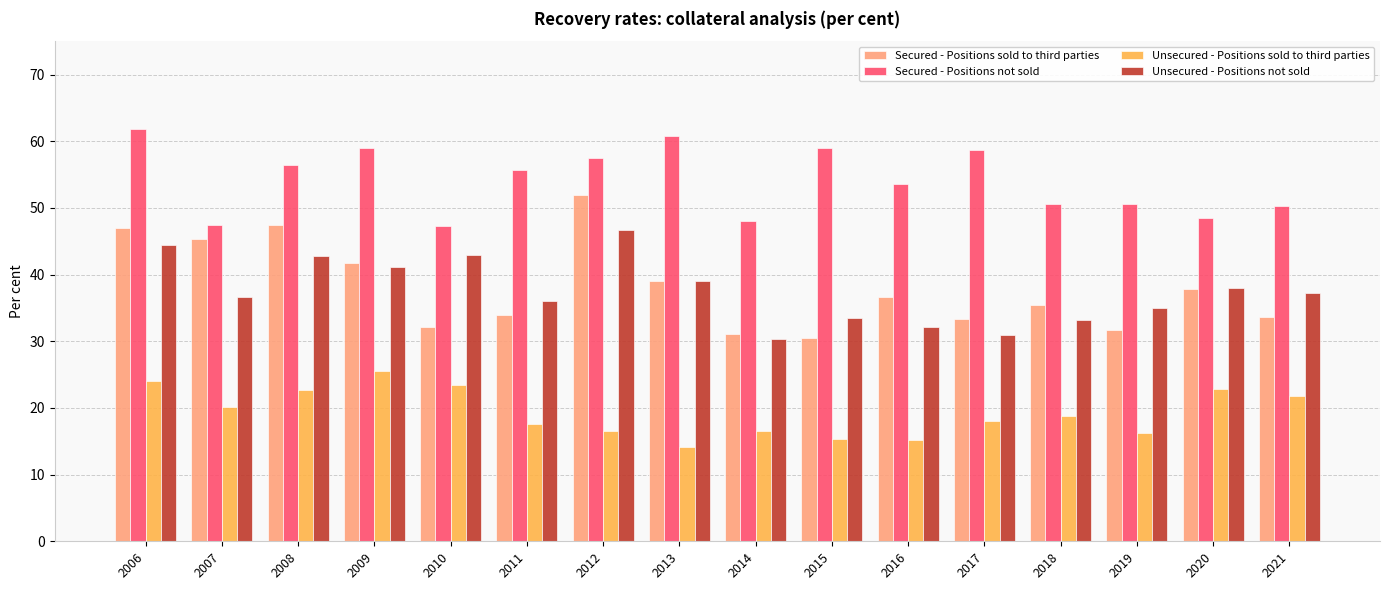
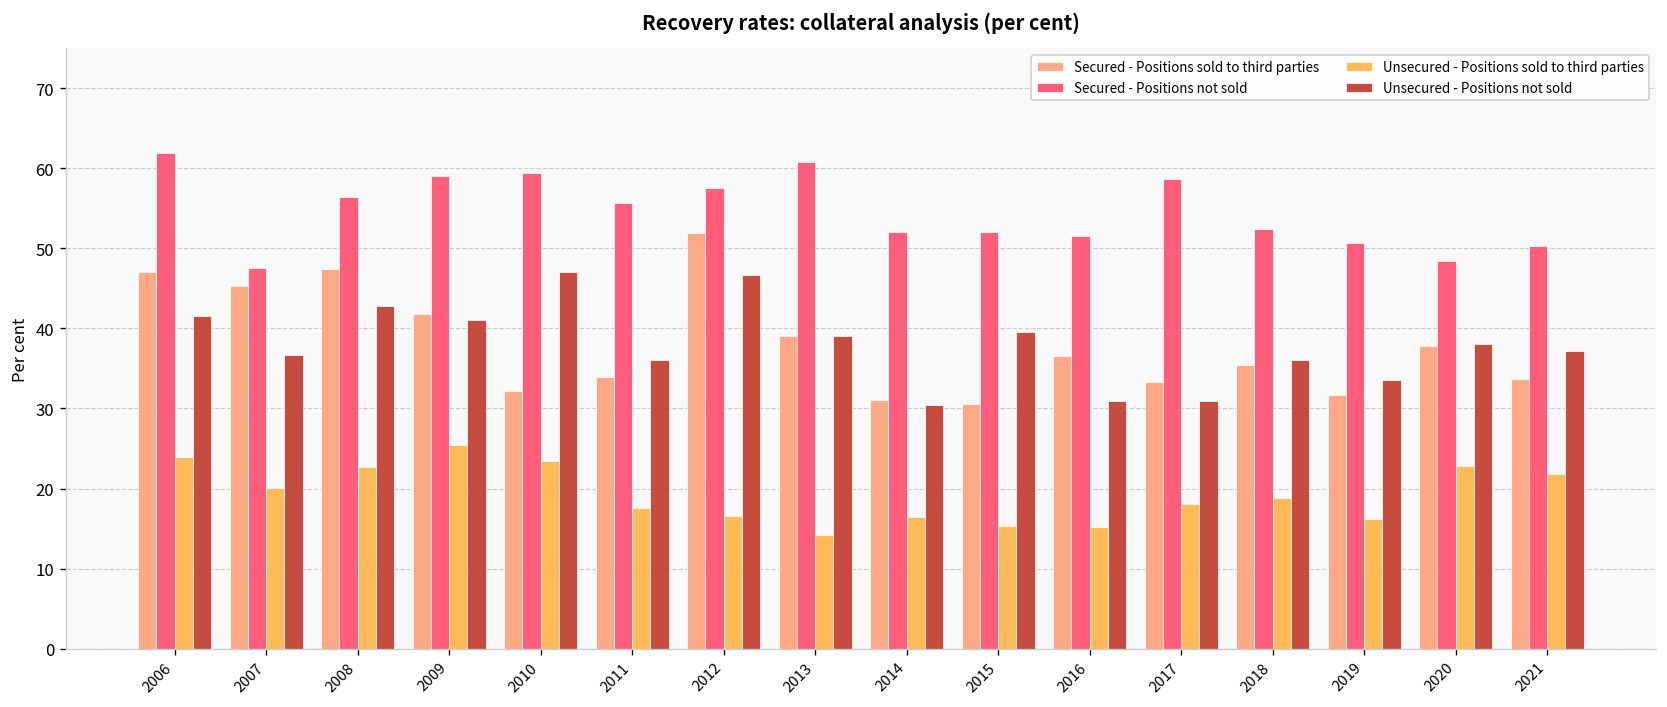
Unsecured - Positions not sold, 2006: 45 -> 42
Secured - Positions not sold, 2010: 47 -> 59
Unsecured - Positions not sold, 2010: 43 -> 47
Secured - Positions not sold, 2014: 48 -> 52
Secured - Positions not sold, 2015: 59 -> 52
Unsecured - Positions not sold, 2015: 34 -> 40
Secured - Positions not sold, 2016: 54 -> 52
Unsecured - Positions not sold, 2016: 32 -> 31
Secured - Positions not sold, 2018: 51 -> 52
Unsecured - Positions not sold, 2018: 33 -> 36
Unsecured - Positions not sold, 2019: 35 -> 34
